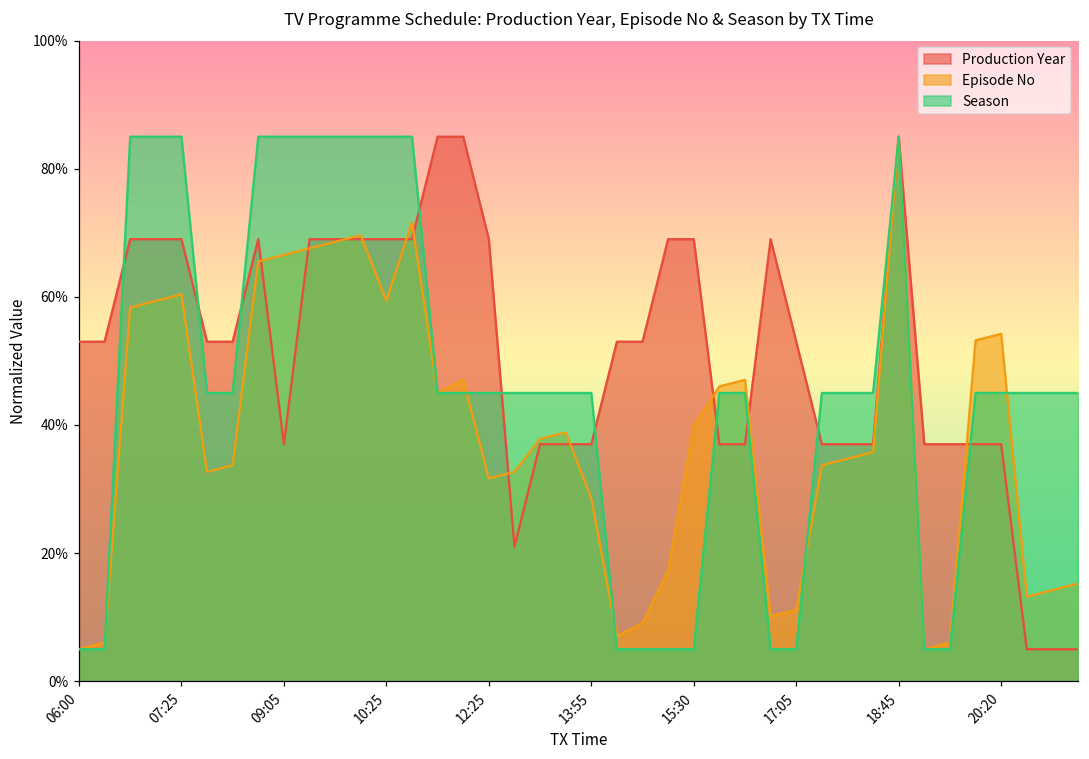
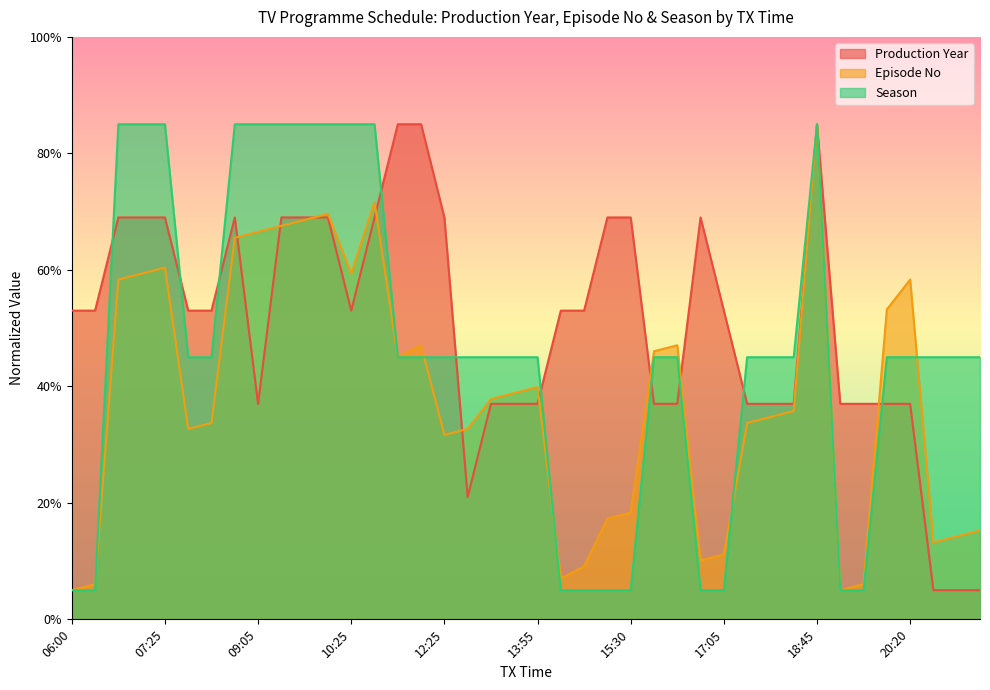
Production Year, 10:25: 69% -> 53%
Episode No, 13:55: 29% -> 40%
Episode No, 15:30: 40% -> 18%
Episode No, 20:20: 54% -> 58%
